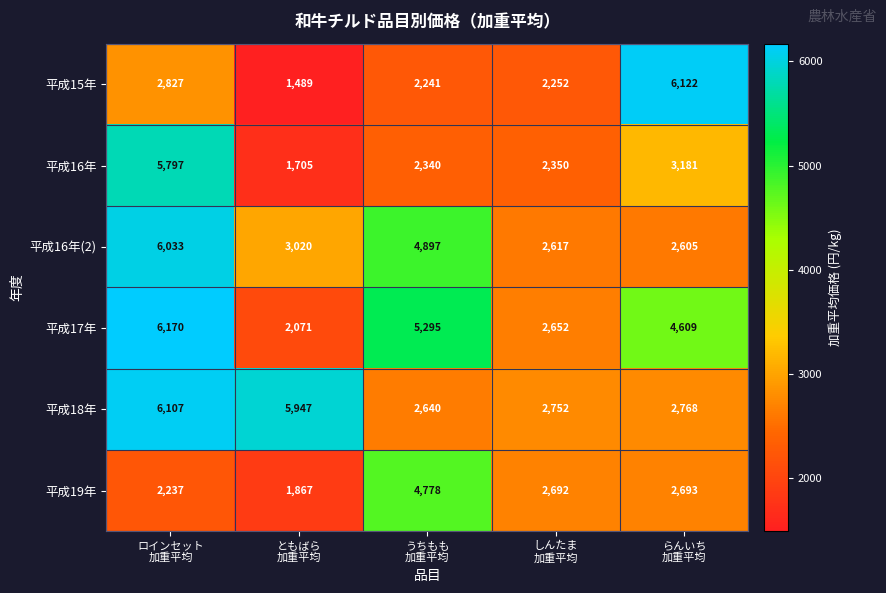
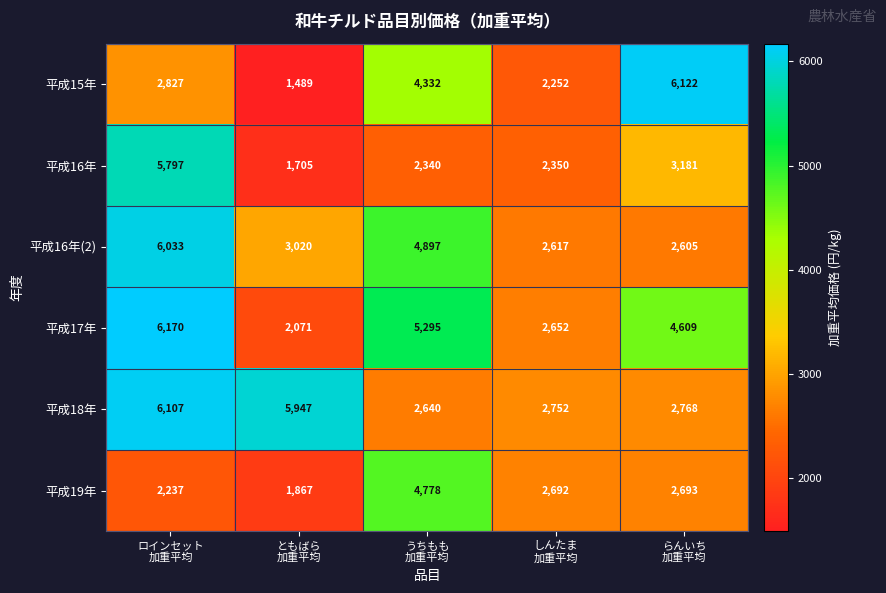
平成15年, うちもも 加重平均: 2,241 -> 4,332
